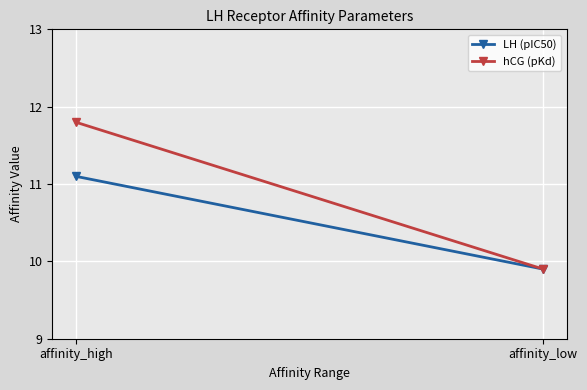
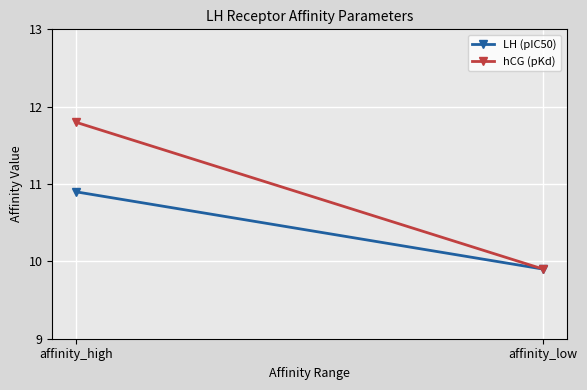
LH (pIC50), affinity_high: 11.1 -> 10.9
